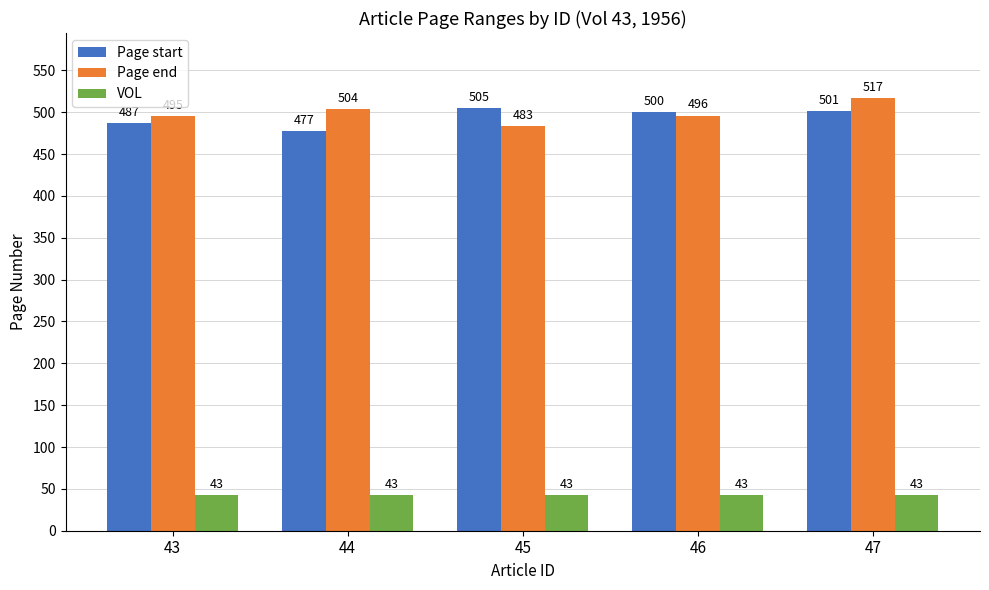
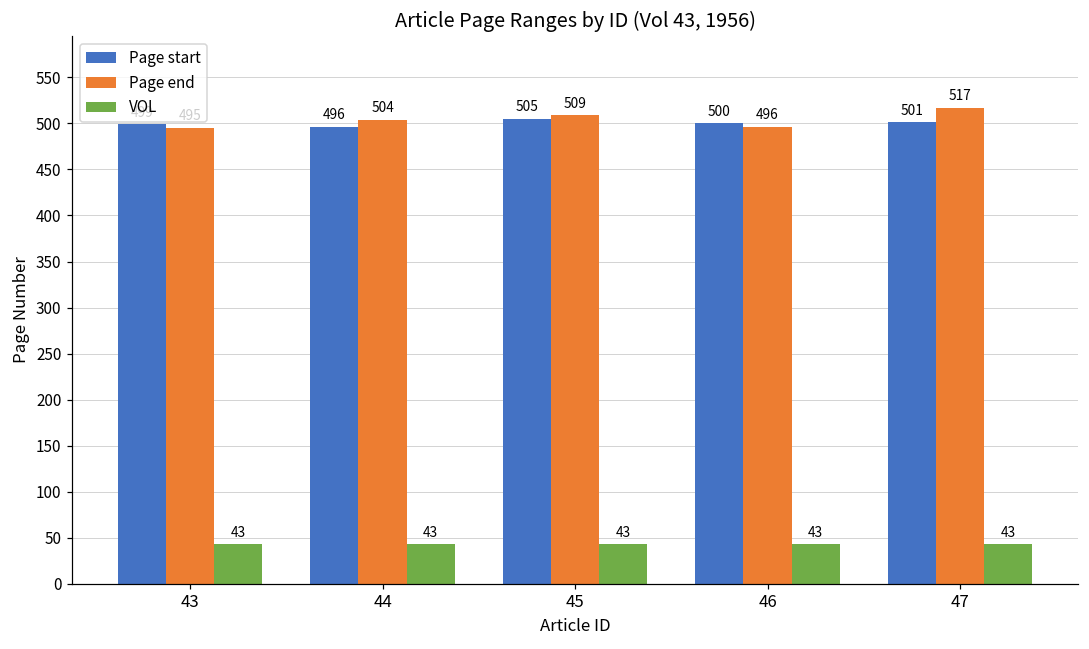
Page start, 43: 490 -> 500
Page start, 44: 477 -> 496
Page end, 45: 483 -> 509
